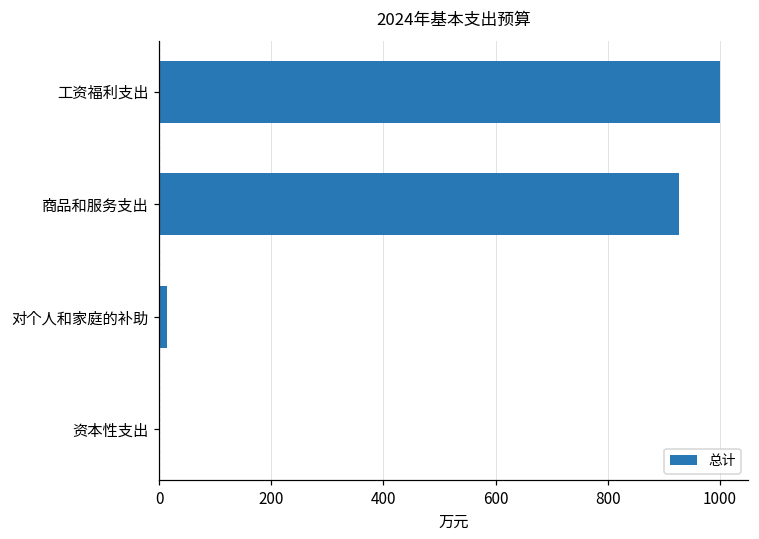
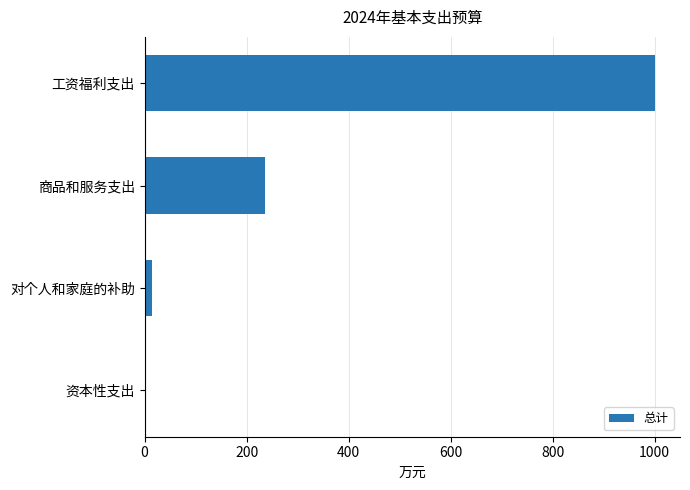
商品和服务支出: 930 -> 240
